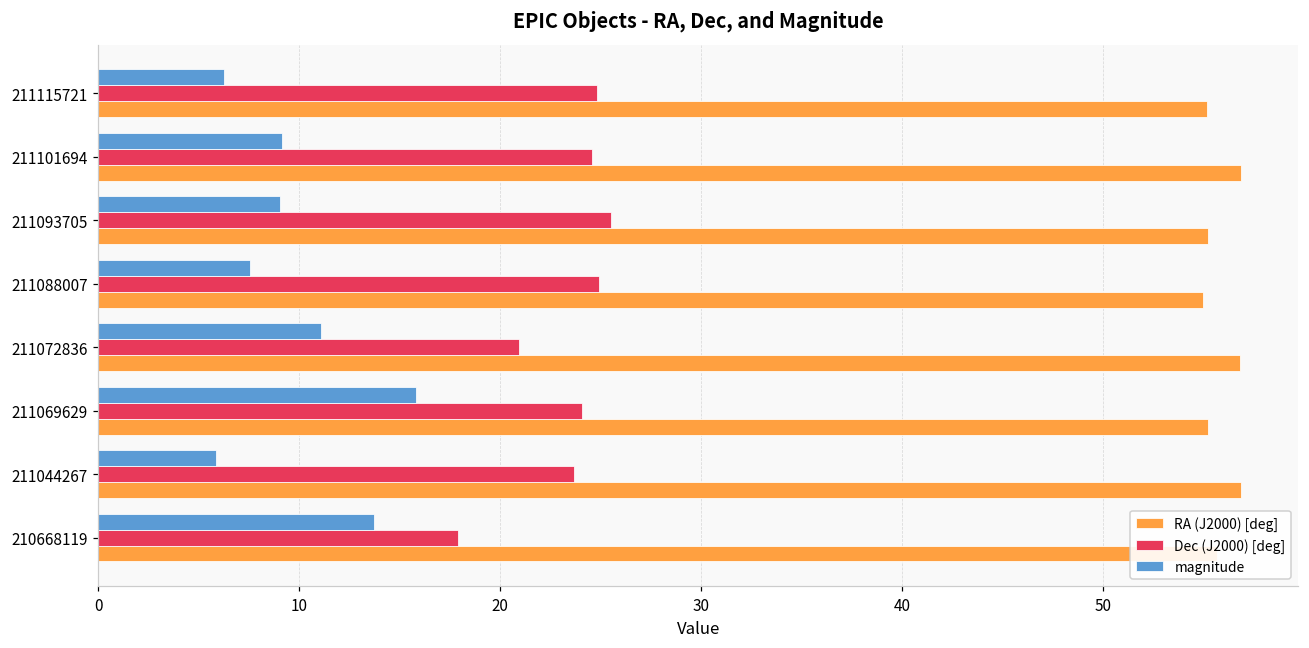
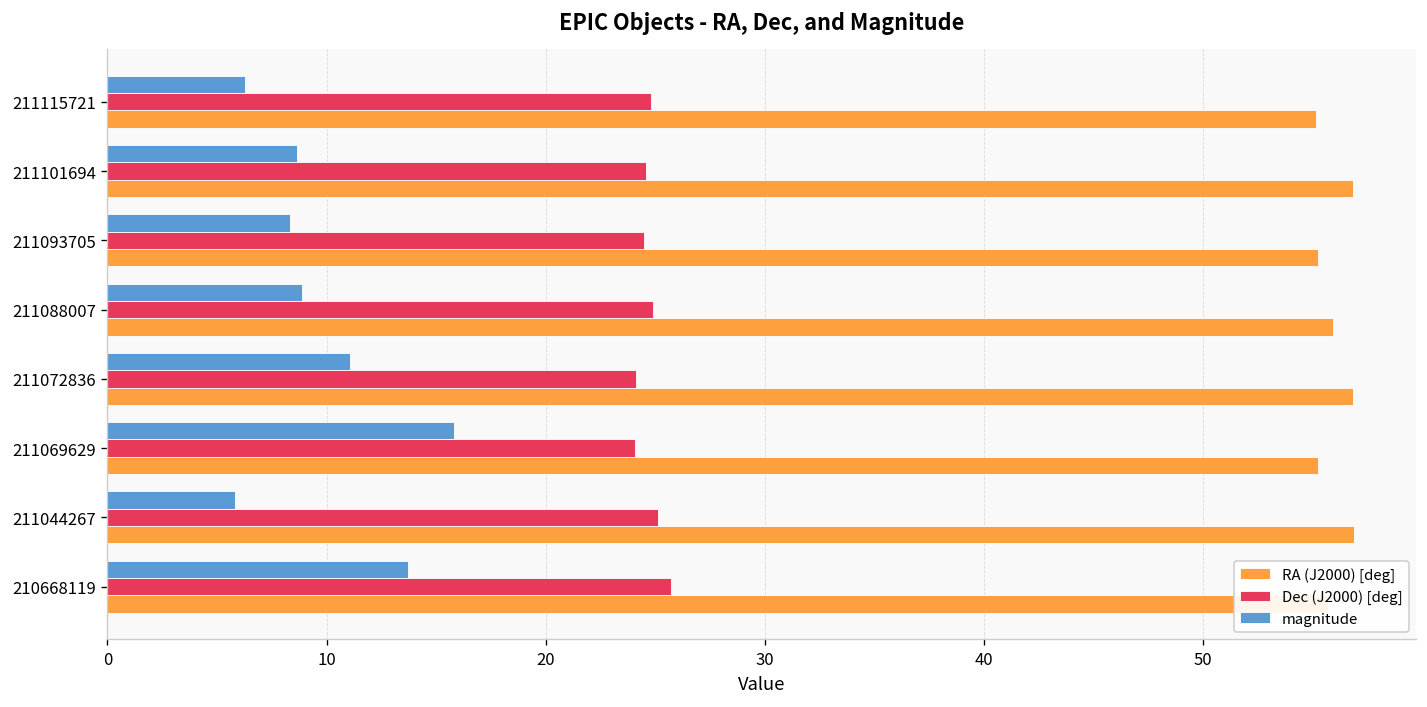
magnitude, 211101694: 9.1 -> 8.7
magnitude, 211093705: 9.1 -> 8.3
Dec (J2000) [deg], 211093705: 25.5 -> 24.5
magnitude, 211088007: 7.5 -> 8.9
RA (J2000) [deg], 211088007: 55.0 -> 55.9
Dec (J2000) [deg], 211072836: 20.9 -> 24.1
Dec (J2000) [deg], 211044267: 23.7 -> 25.1
Dec (J2000) [deg], 210668119: 17.9 -> 25.7
